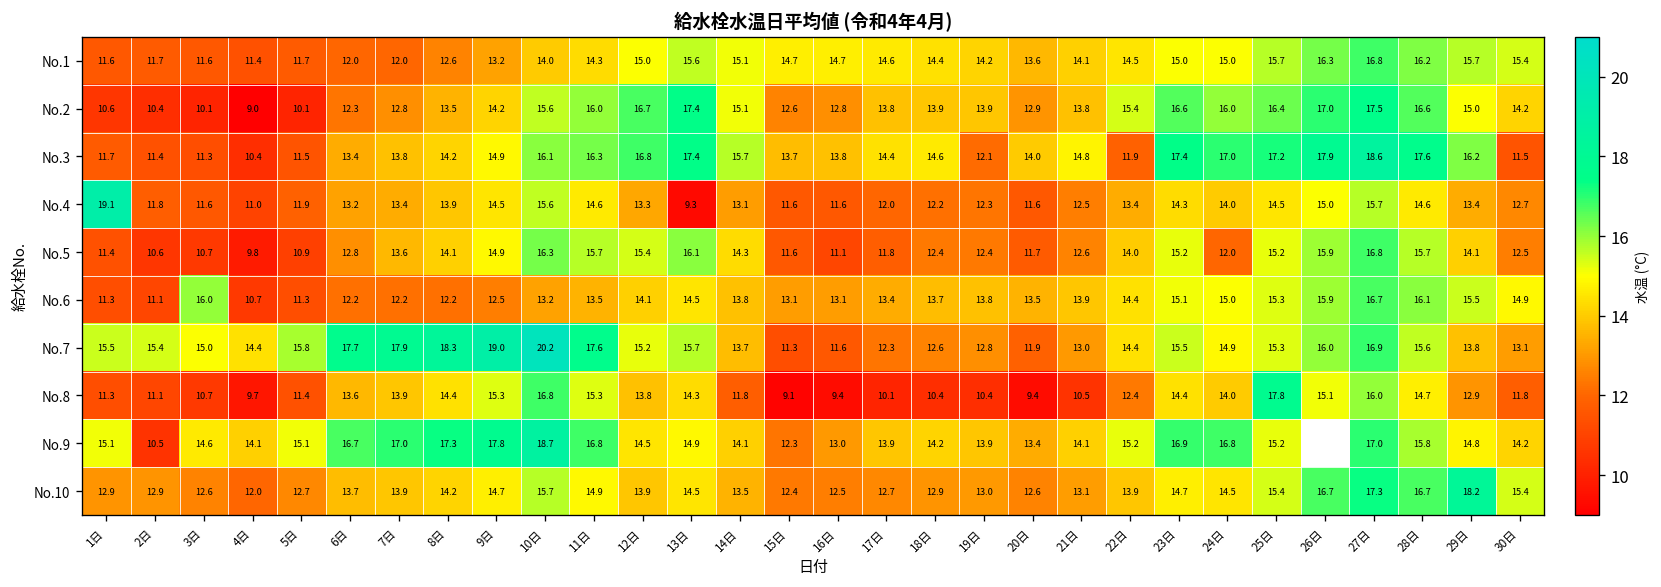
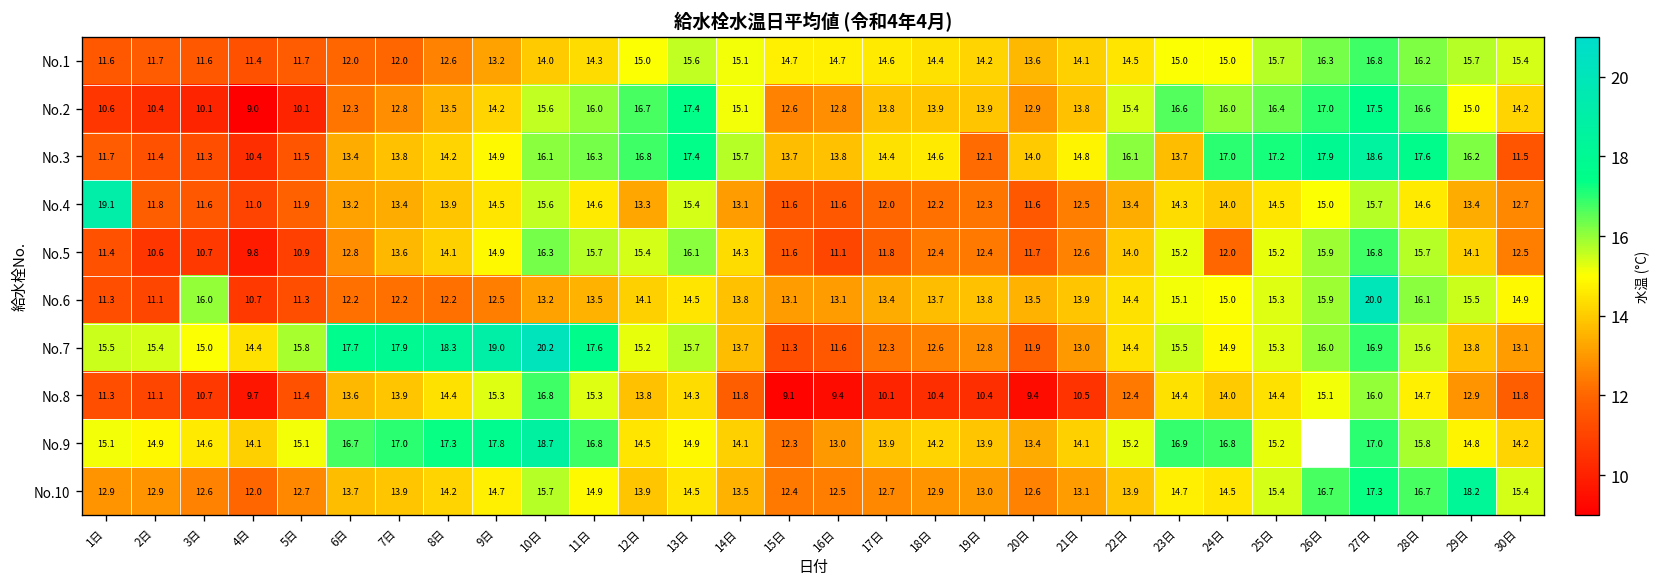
No.3, 22日: 11.9 -> 16.1
No.3, 23日: 17.4 -> 13.7
No.4, 13日: 9.3 -> 15.4
No.6, 27日: 16.7 -> 20.0
No.8, 25日: 17.8 -> 14.4
No.9, 2日: 10.5 -> 14.9
